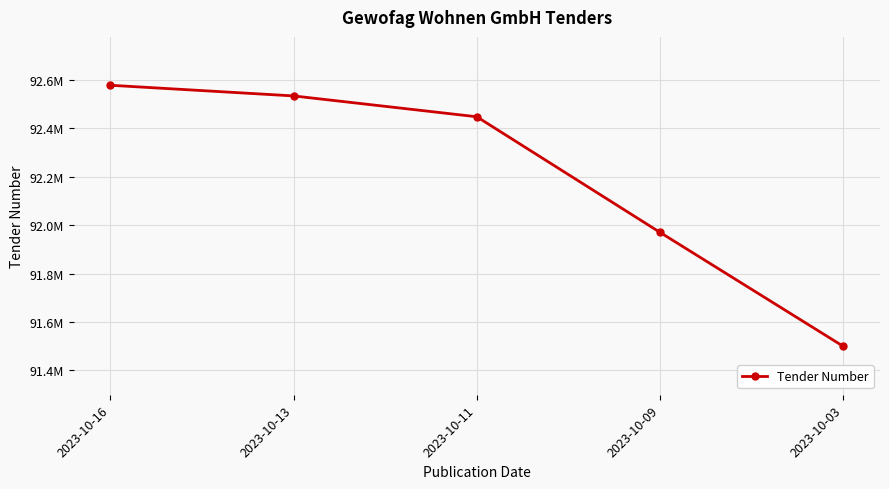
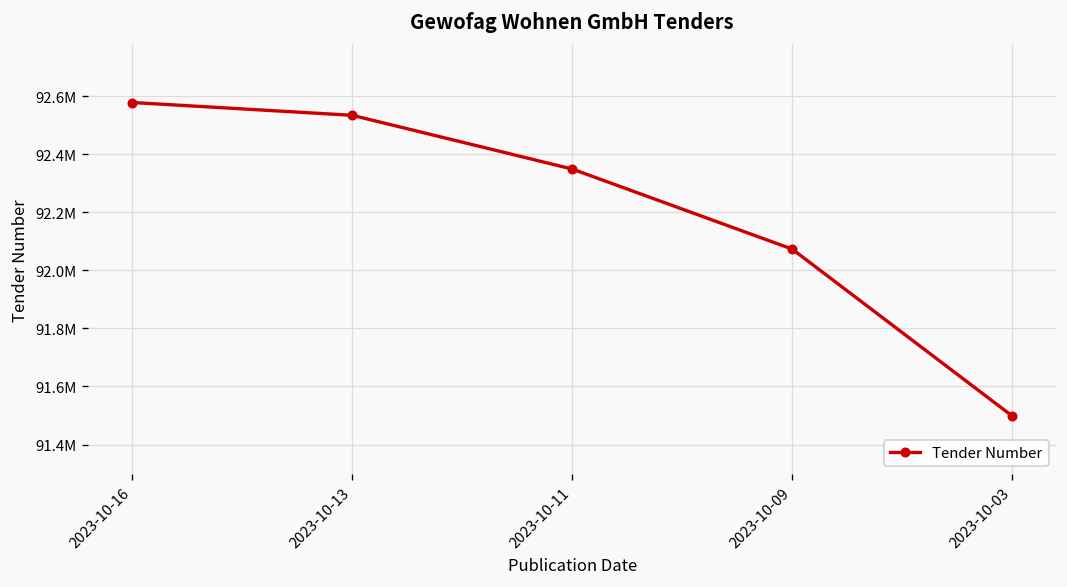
2023-10-11: 92450000 -> 92350000
2023-10-09: 91970000 -> 92070000
